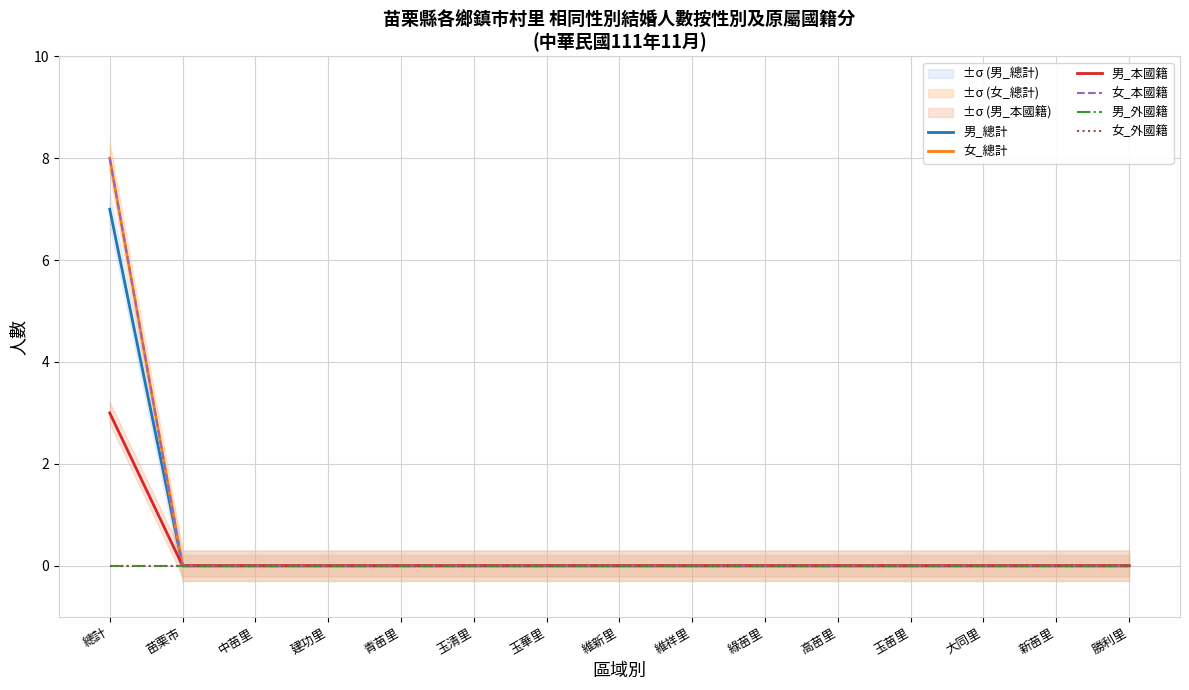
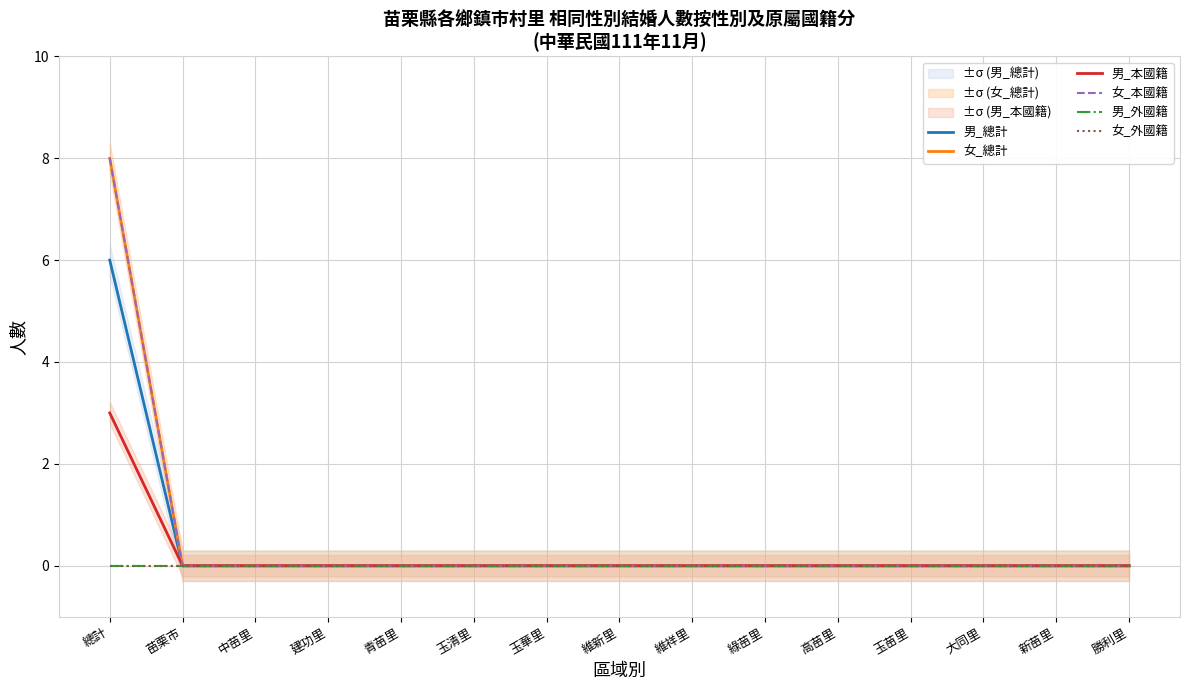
男_總計, 總計: 7 -> 6
